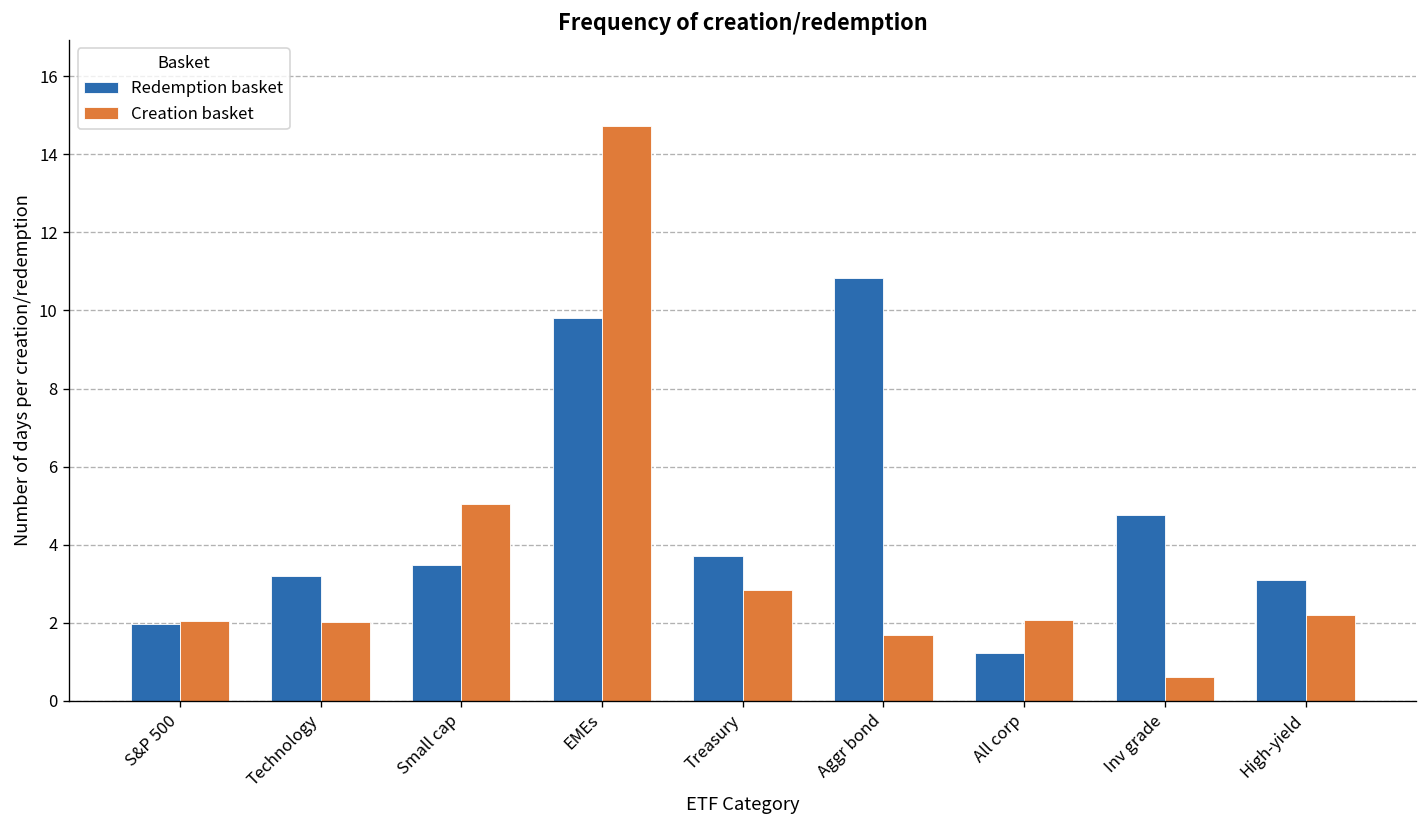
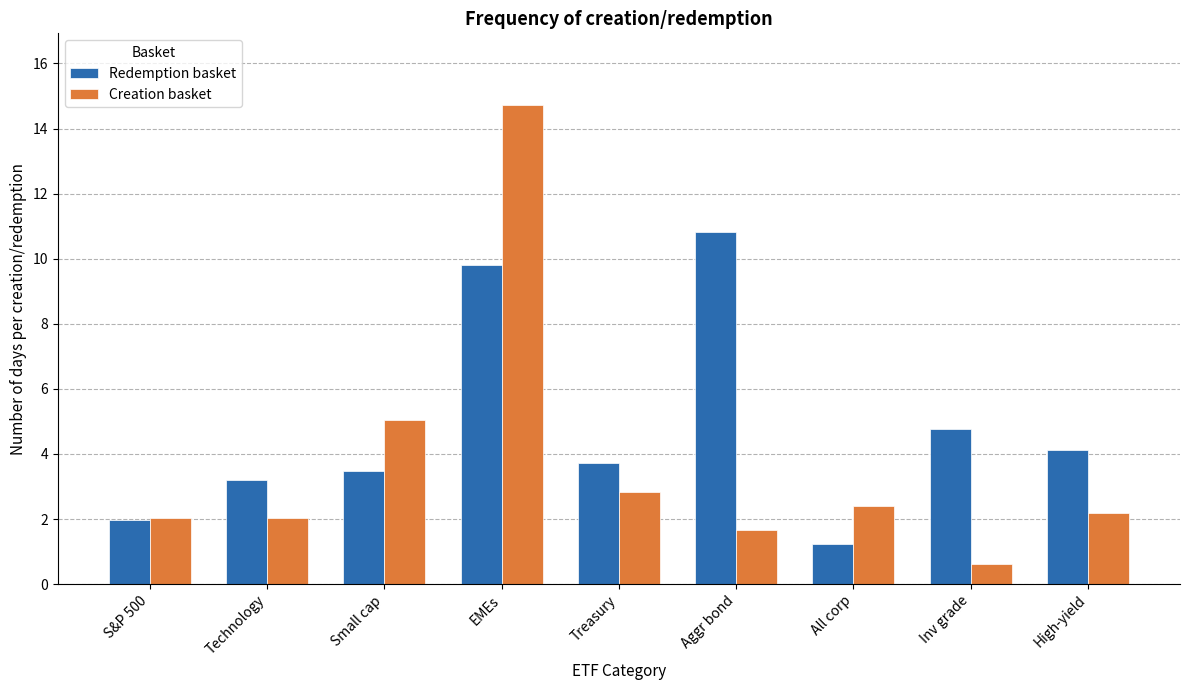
Creation basket, All corp: 2.1 -> 2.4
Redemption basket, High-yield: 3.1 -> 4.1
